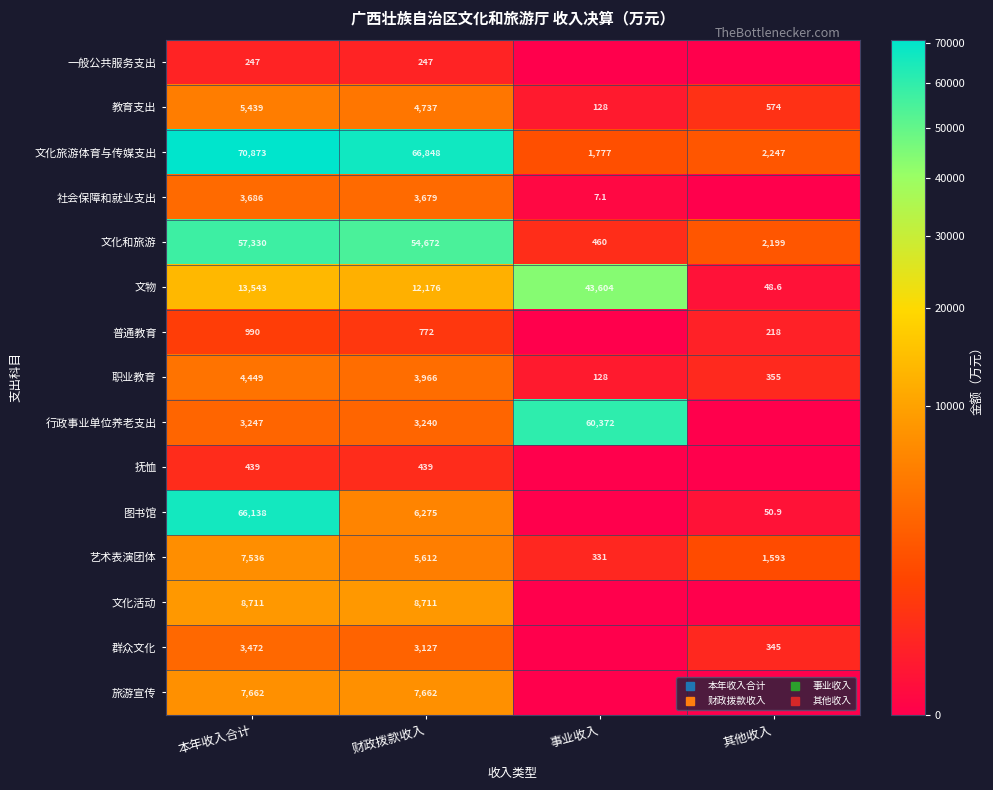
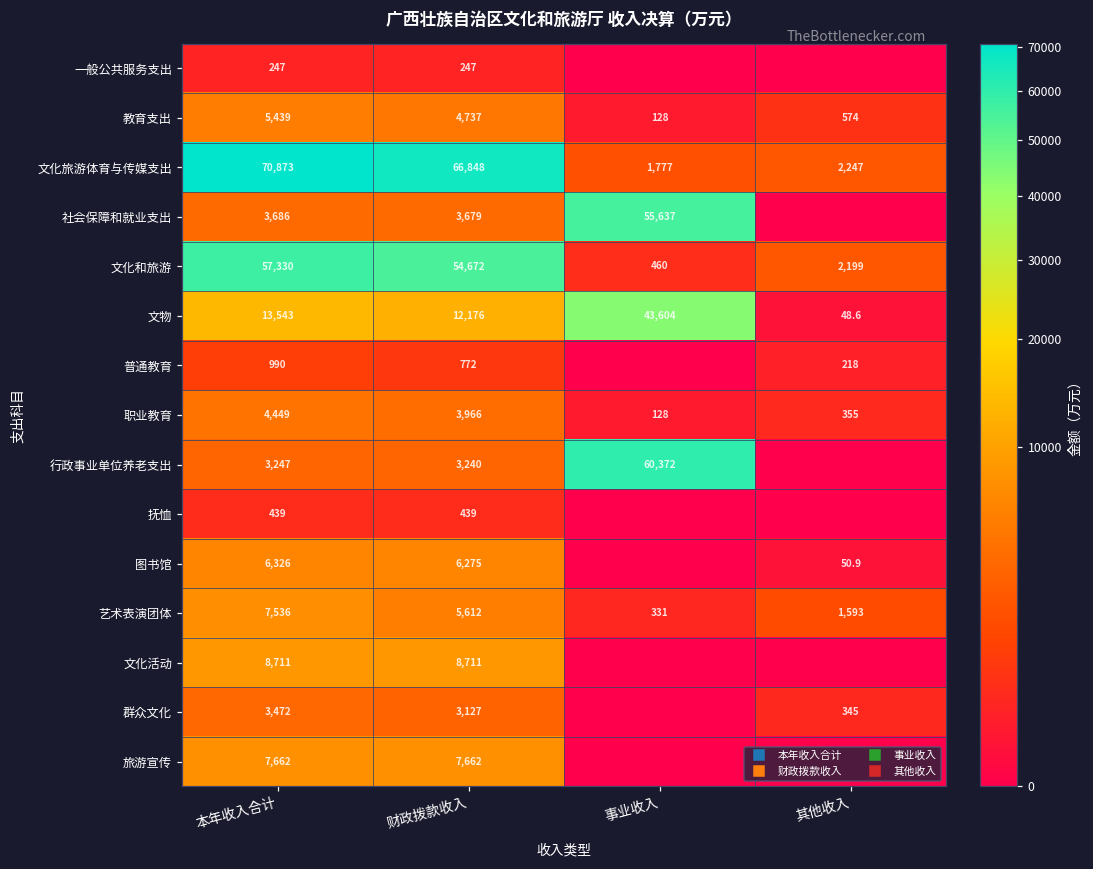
社会保障和就业支出, 事业收入: 7.1 -> 55,637
图书馆, 本年收入合计: 66,138 -> 6,326
